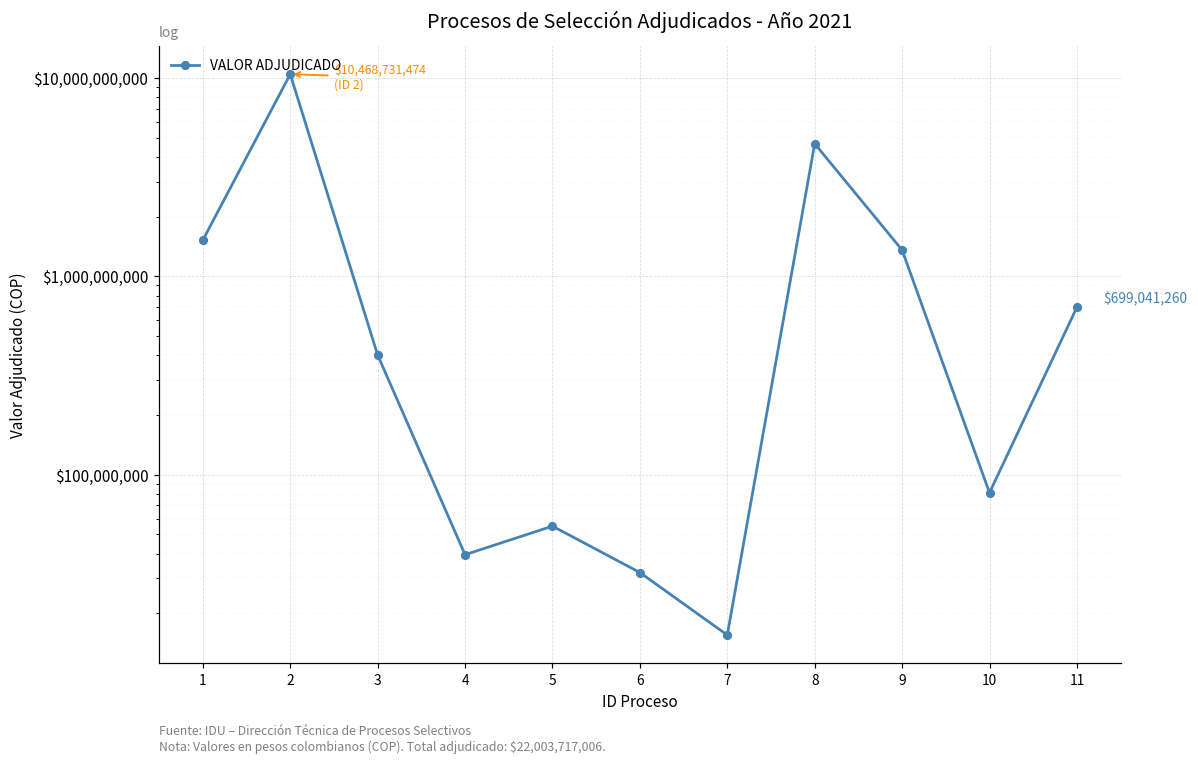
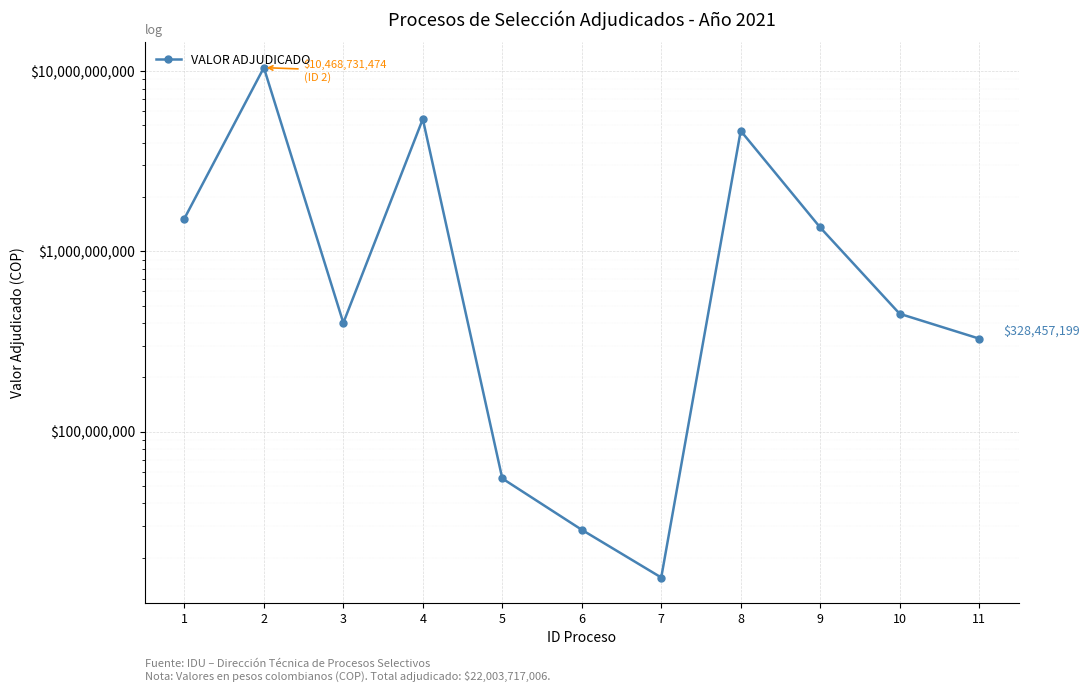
4: $39,000,000 -> $5,400,000,000
6: $32,000,000 -> $29,000,000
10: $80,000,000 -> $450,000,000
11: $699,041,260 -> $328,457,199
